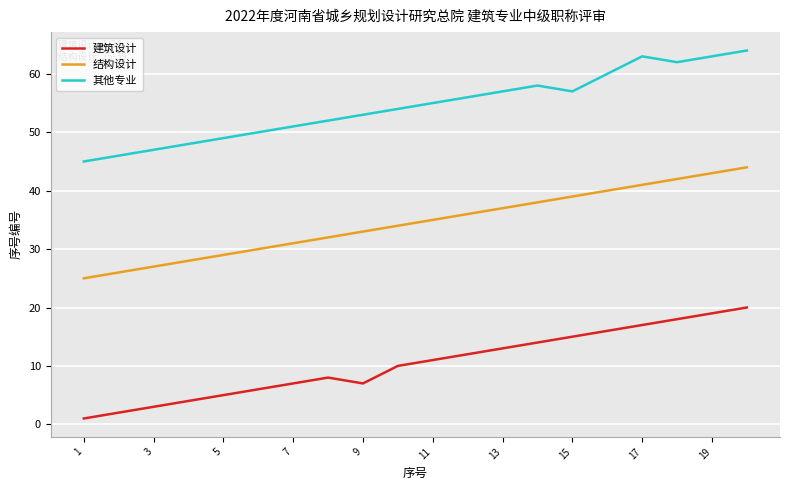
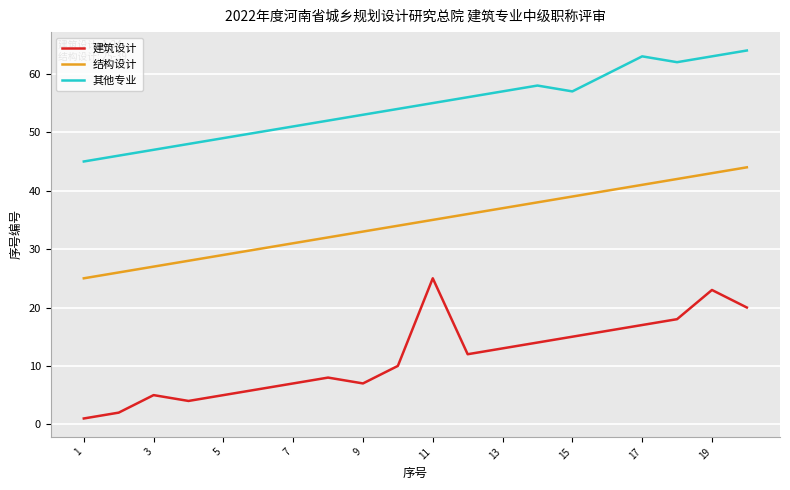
建筑设计, 3: 3 -> 5
建筑设计, 11: 11 -> 25
建筑设计, 19: 19 -> 23
